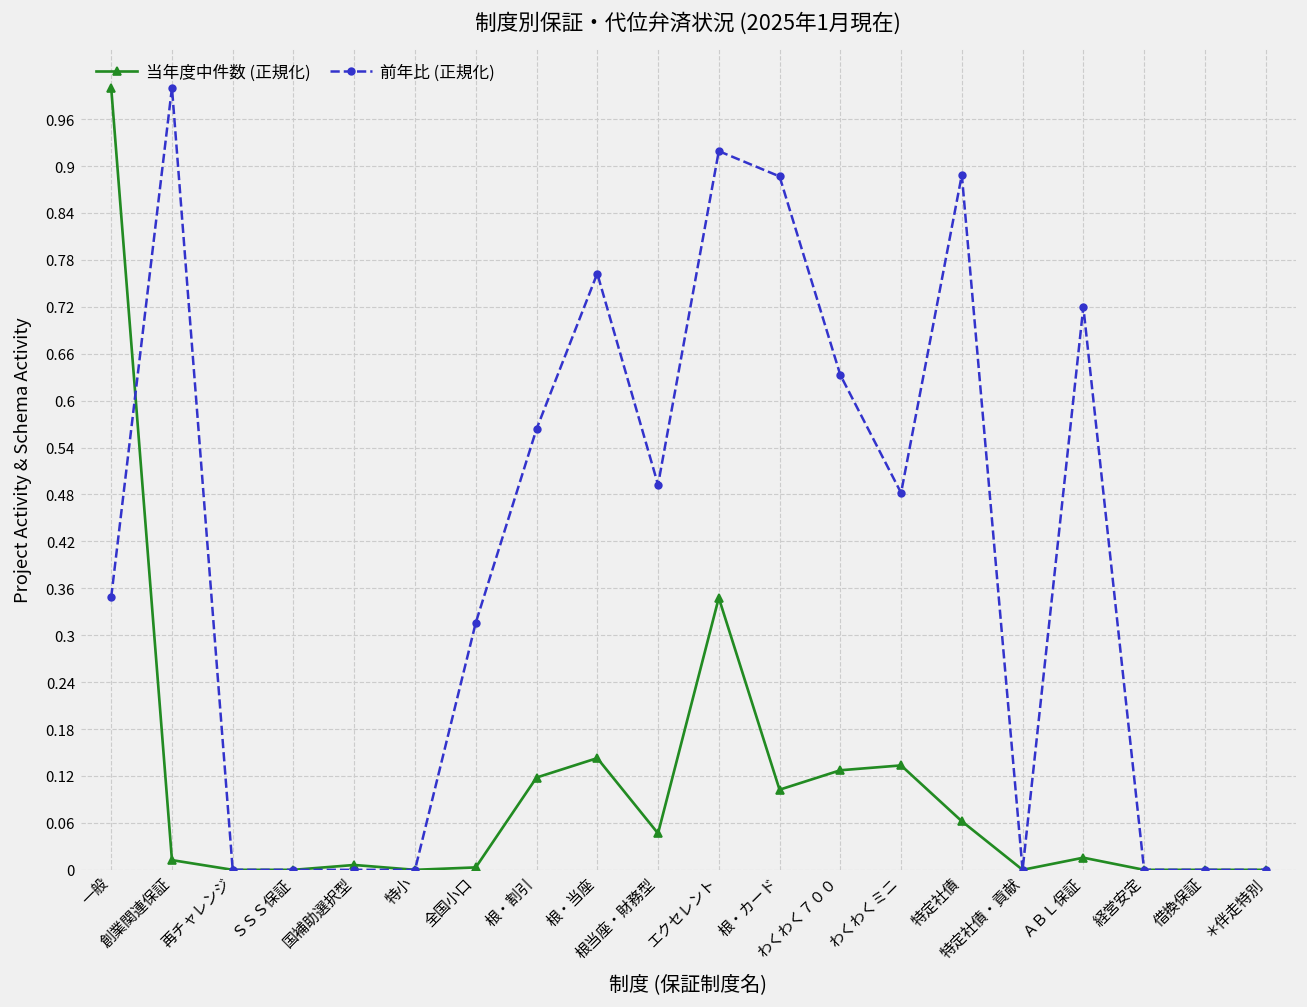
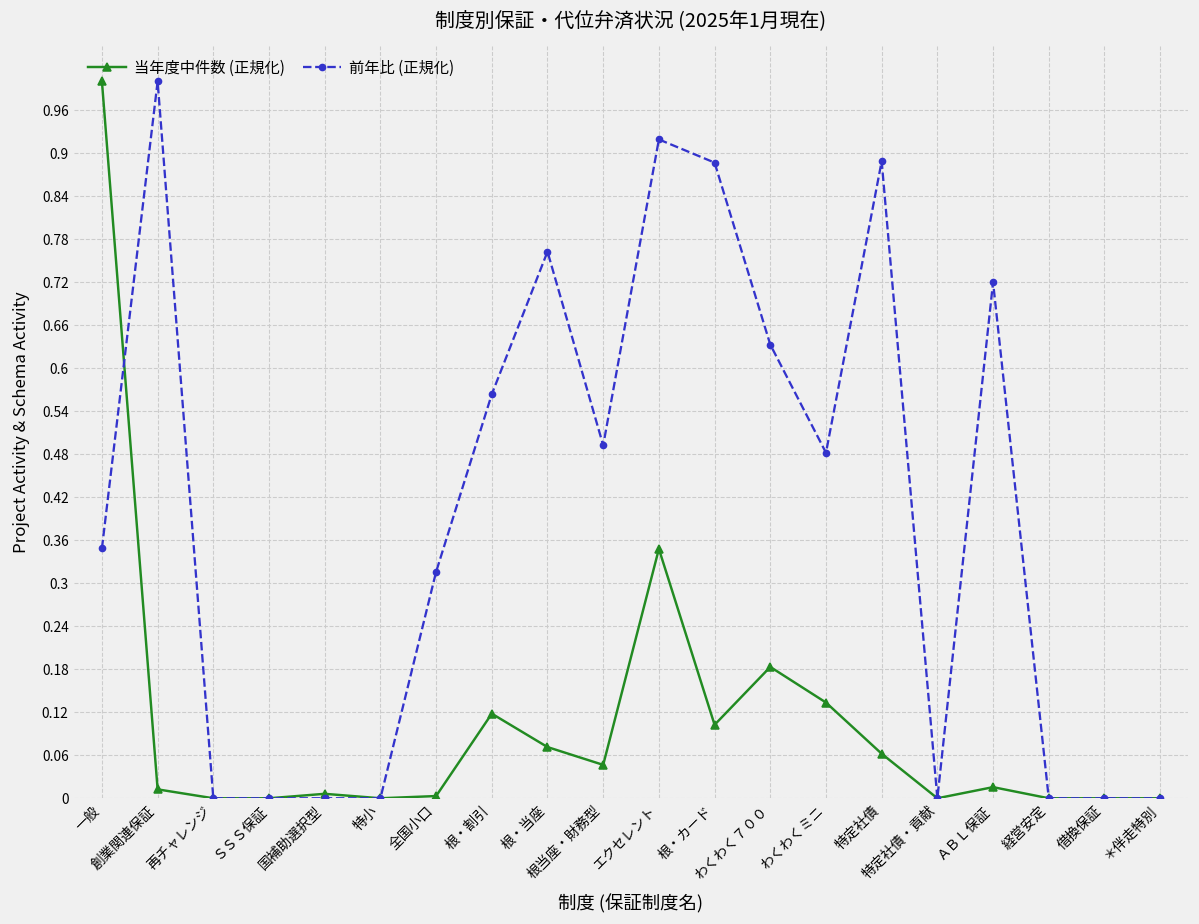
当年度中件数 (正規化), 根・当座: 0.14 -> 0.07
当年度中件数 (正規化), わくわく７００: 0.13 -> 0.18
